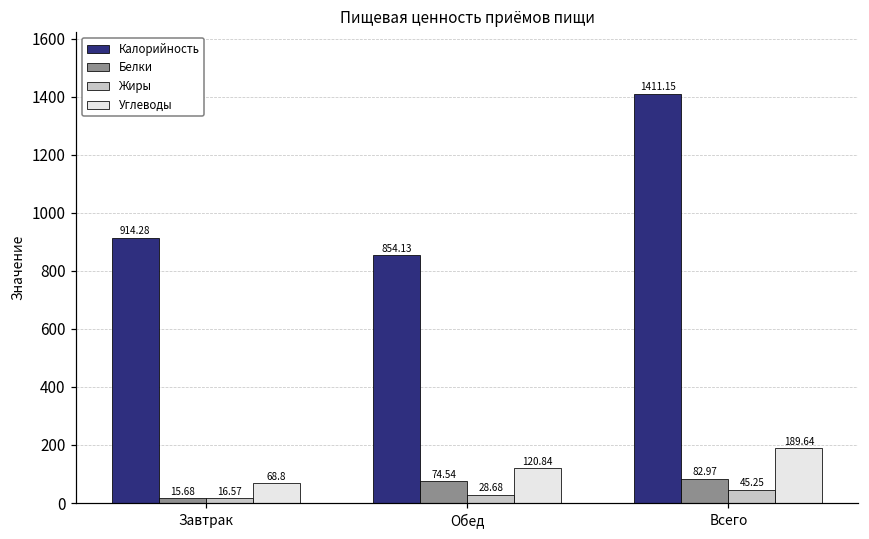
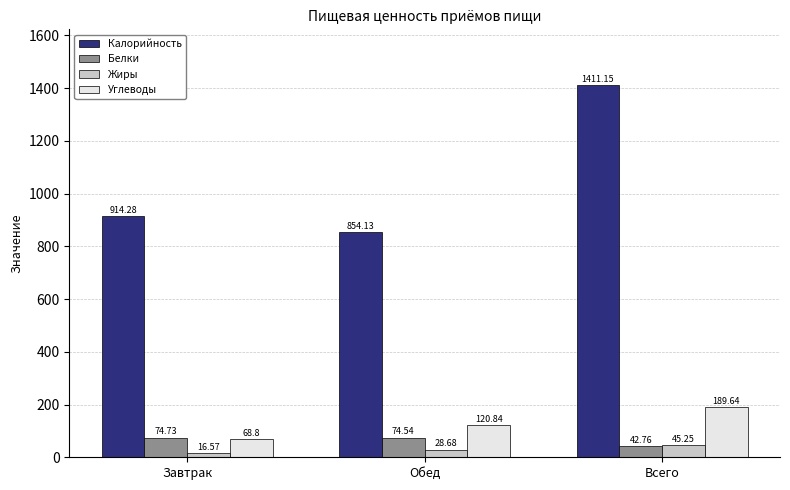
Белки, Завтрак: 15.68 -> 74.73
Белки, Всего: 82.97 -> 42.76
